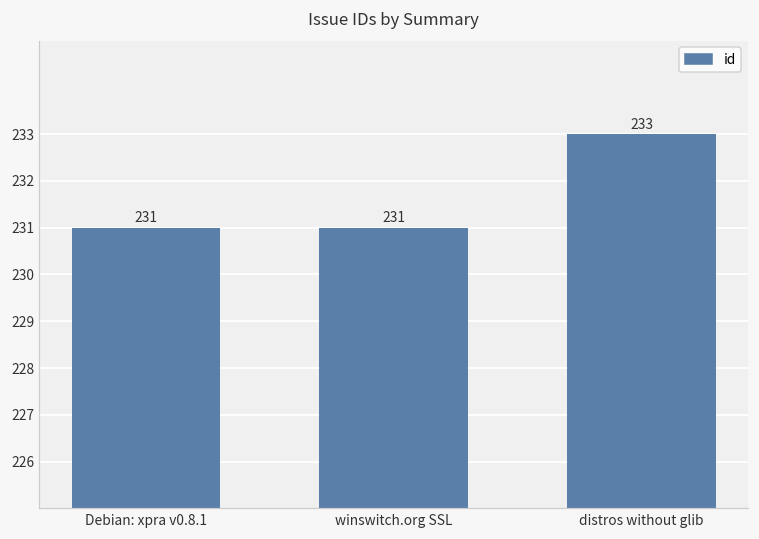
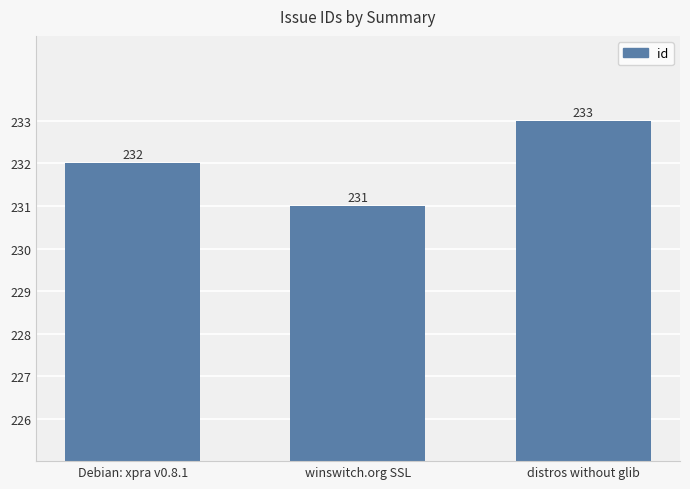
Debian: xpra v0.8.1: 231 -> 232
